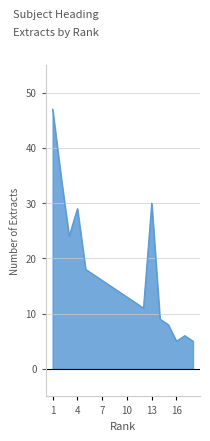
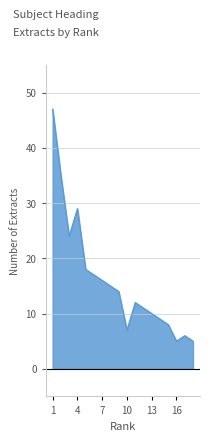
10: 13 -> 7
13: 30 -> 10
